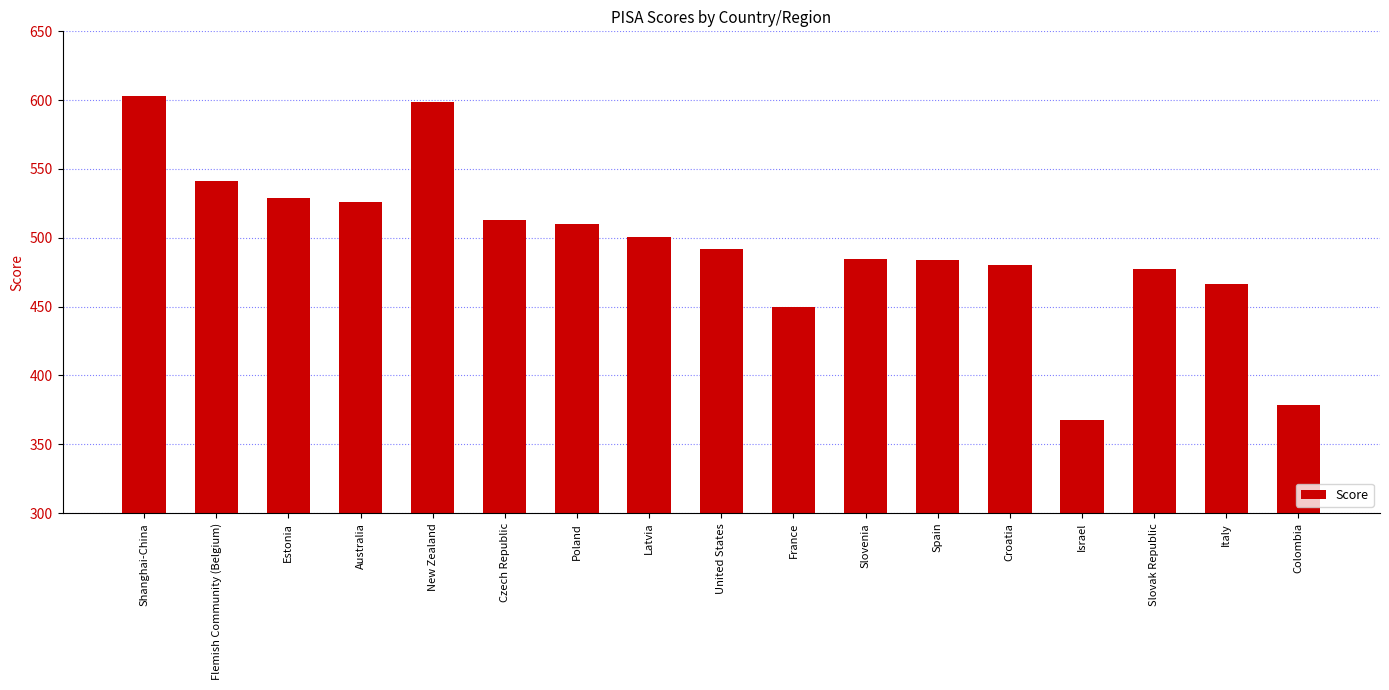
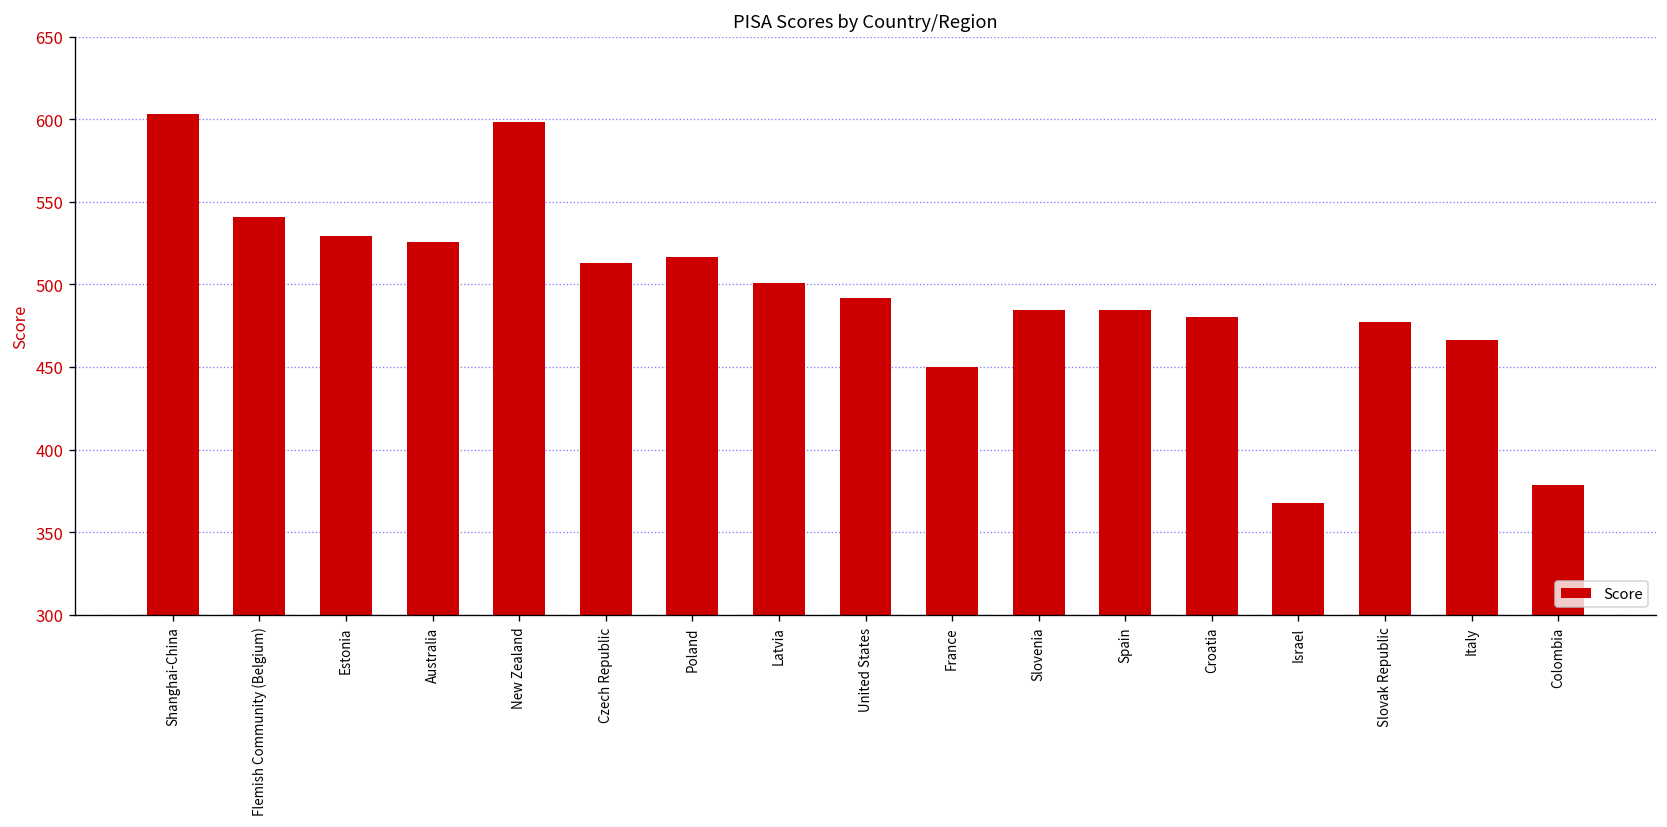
Poland: 510 -> 516
